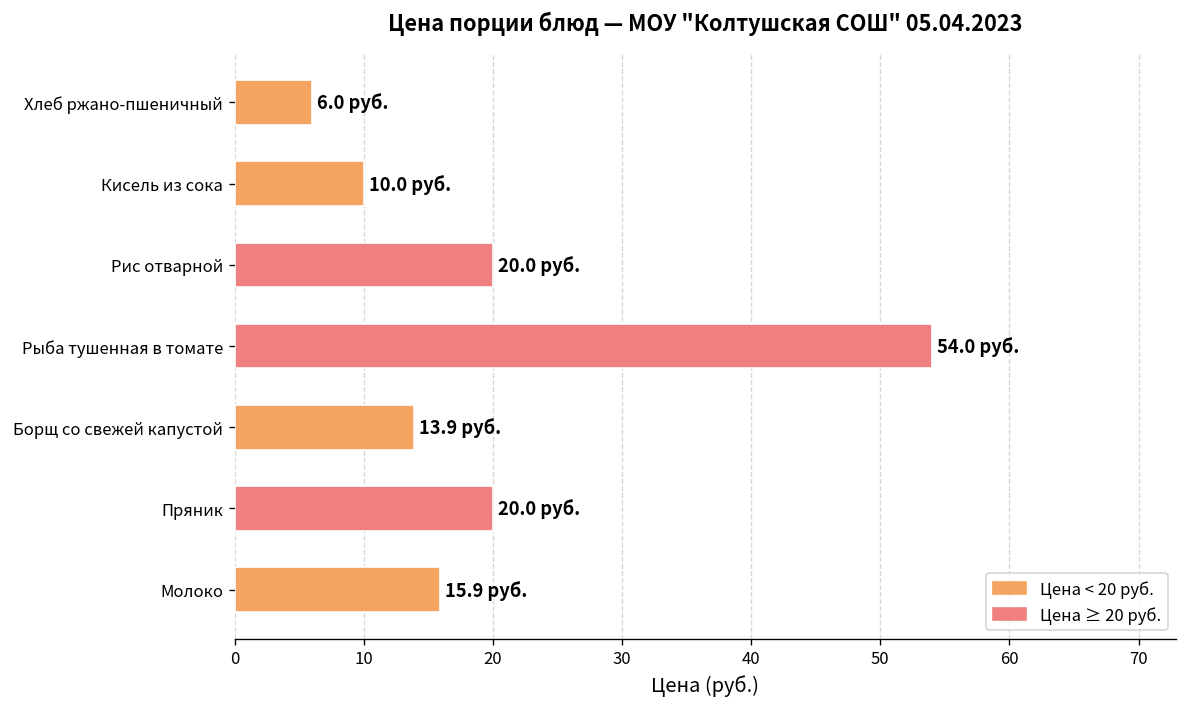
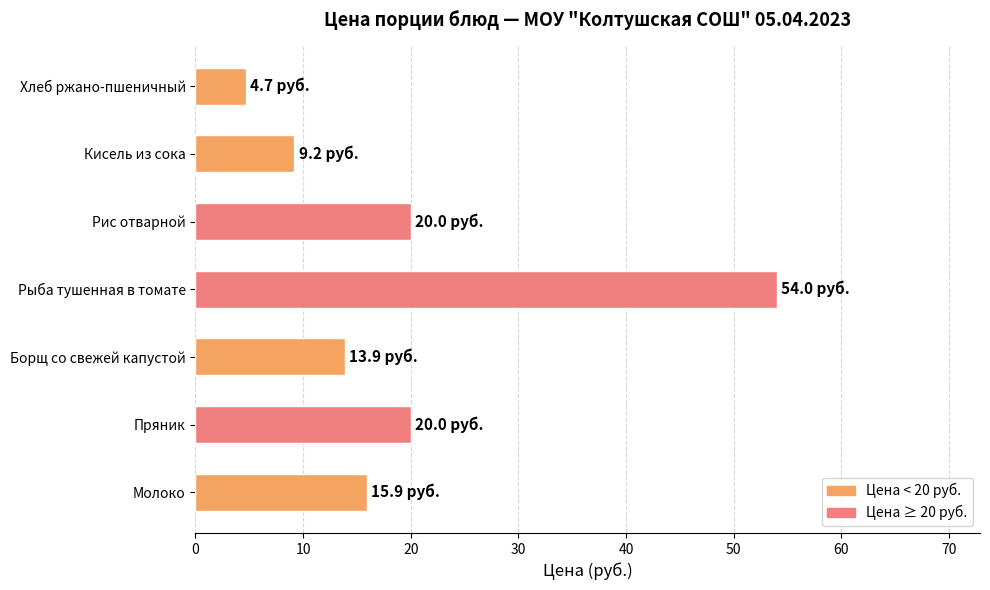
Хлеб ржано-пшеничный: 6.0 -> 4.7
Кисель из сока: 10.0 -> 9.2
